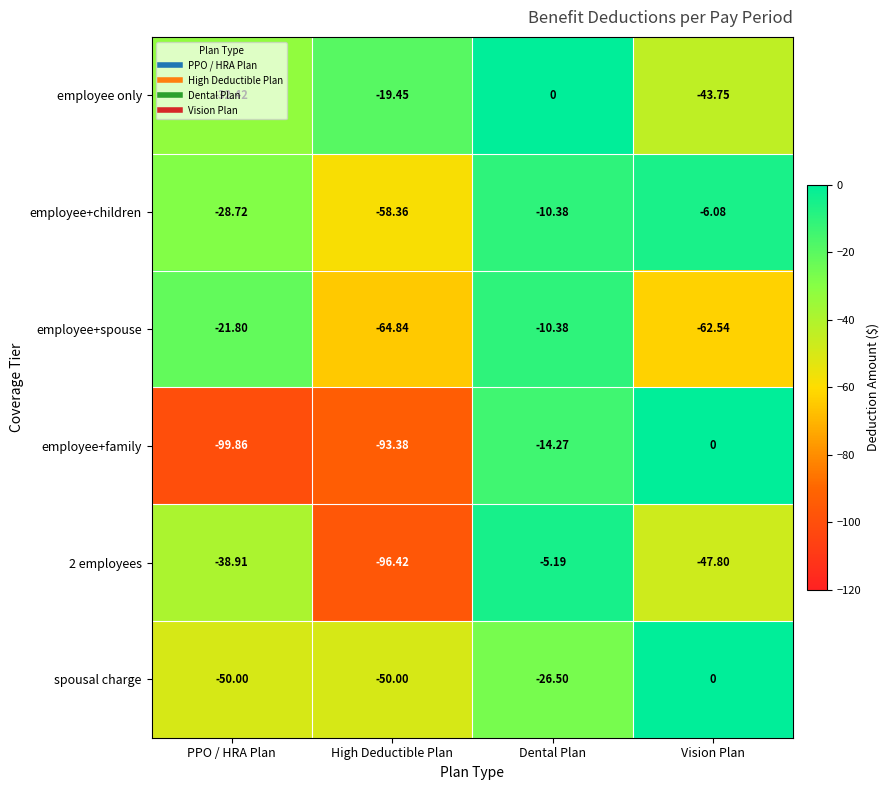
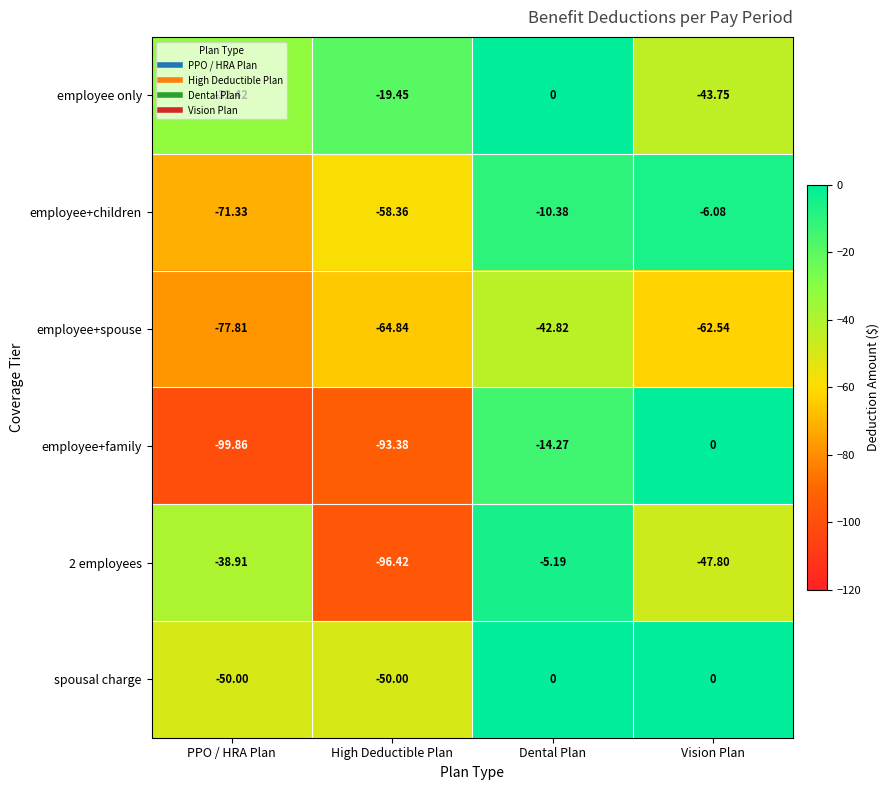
employee+children, PPO / HRA Plan: -28.72 -> -71.33
employee+spouse, PPO / HRA Plan: -21.80 -> -77.81
employee+spouse, Dental Plan: -10.38 -> -42.82
spousal charge, Dental Plan: -26.50 -> 0
